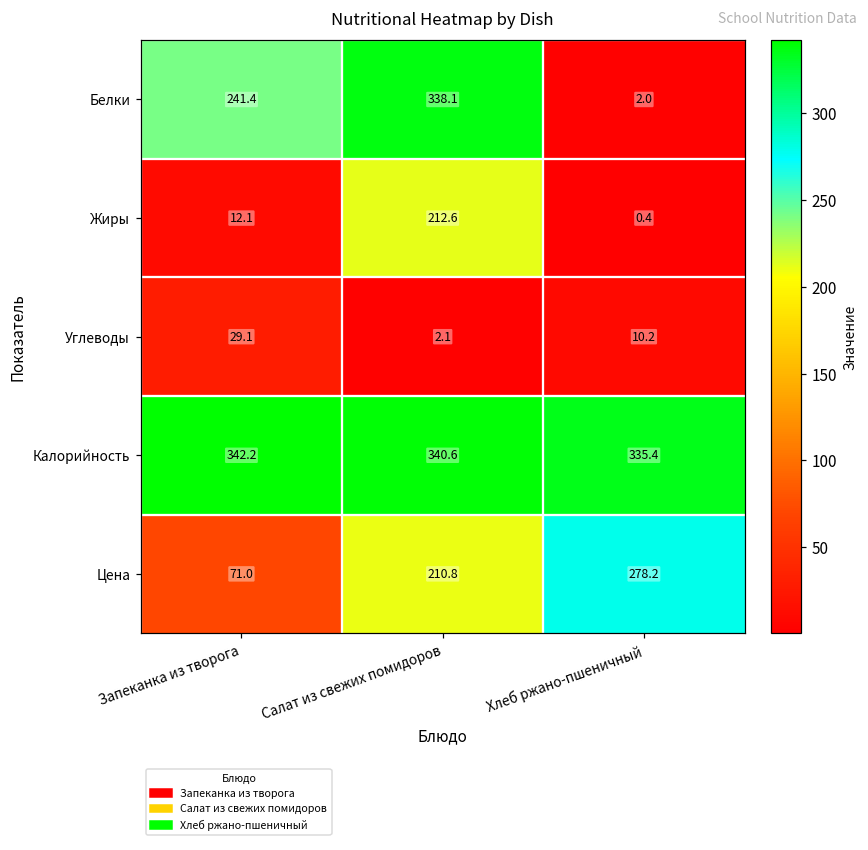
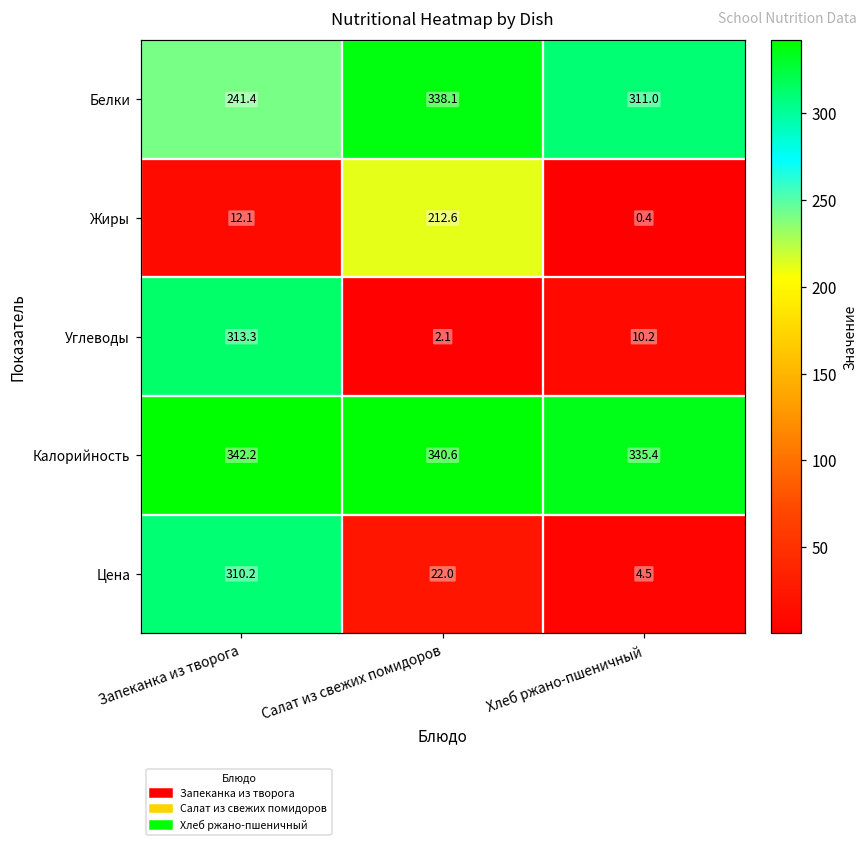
Белки, Хлеб ржано-пшеничный: 2.0 -> 311.0
Углеводы, Запеканка из творога: 29.1 -> 313.3
Цена, Запеканка из творога: 71.0 -> 310.2
Цена, Салат из свежих помидоров: 210.8 -> 22.0
Цена, Хлеб ржано-пшеничный: 278.2 -> 4.5
